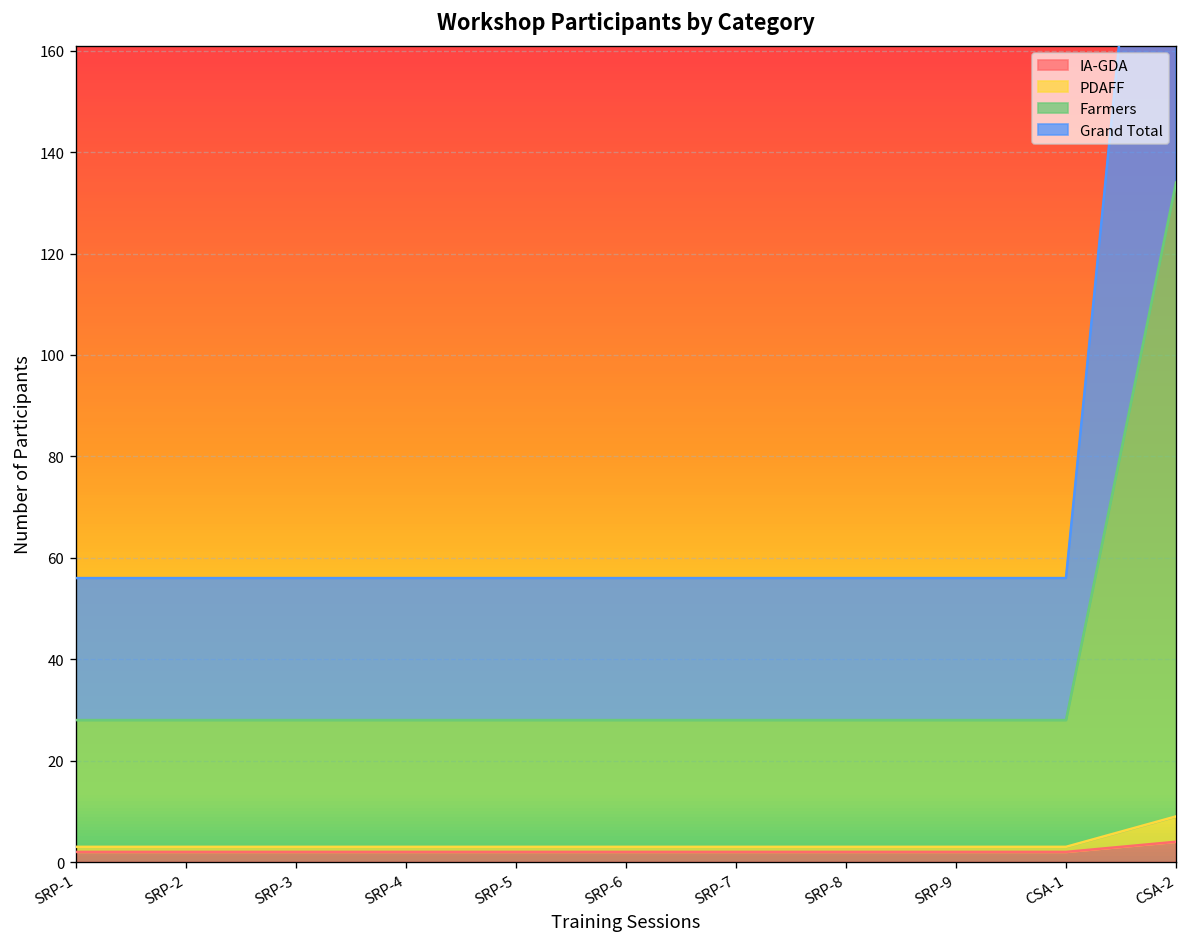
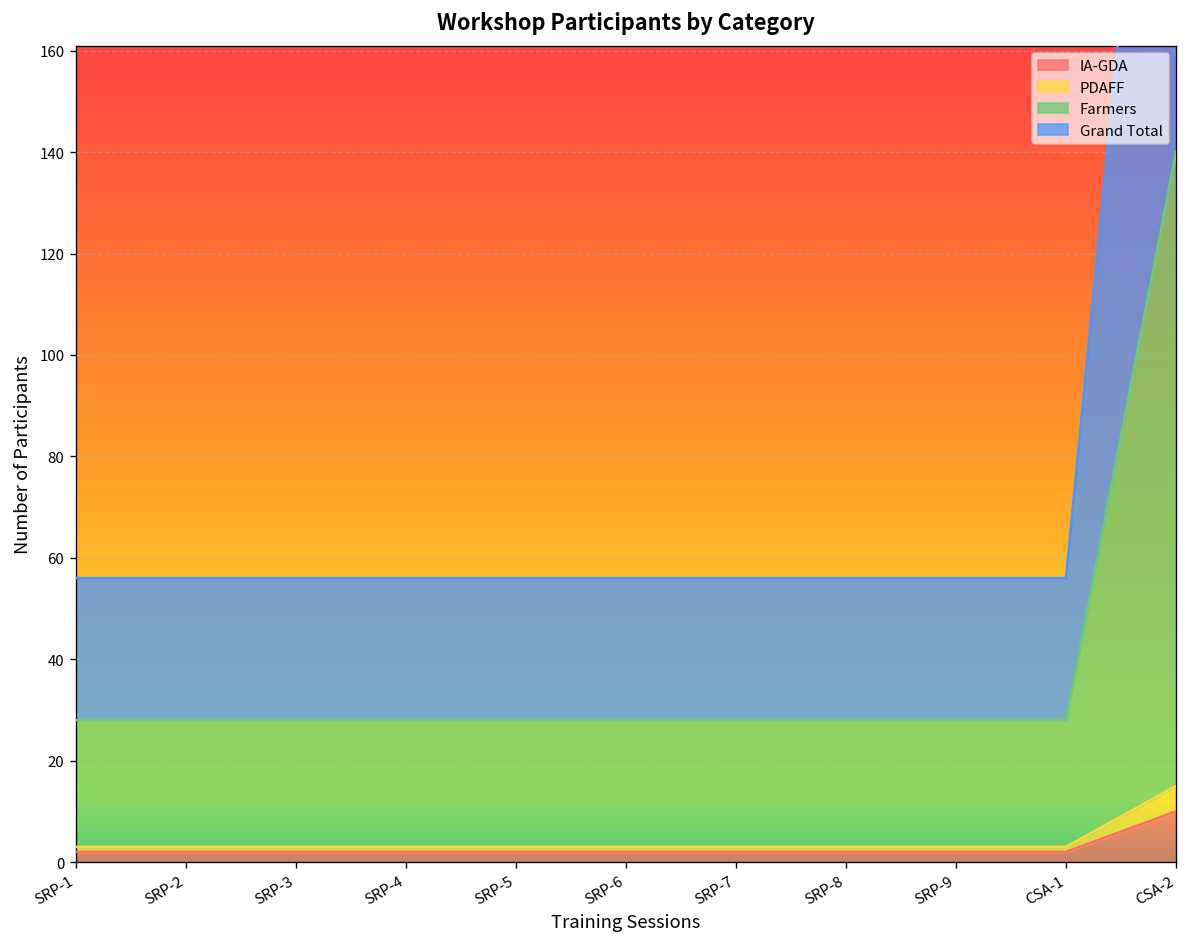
IA-GDA, CSA-2: 4 -> 10
